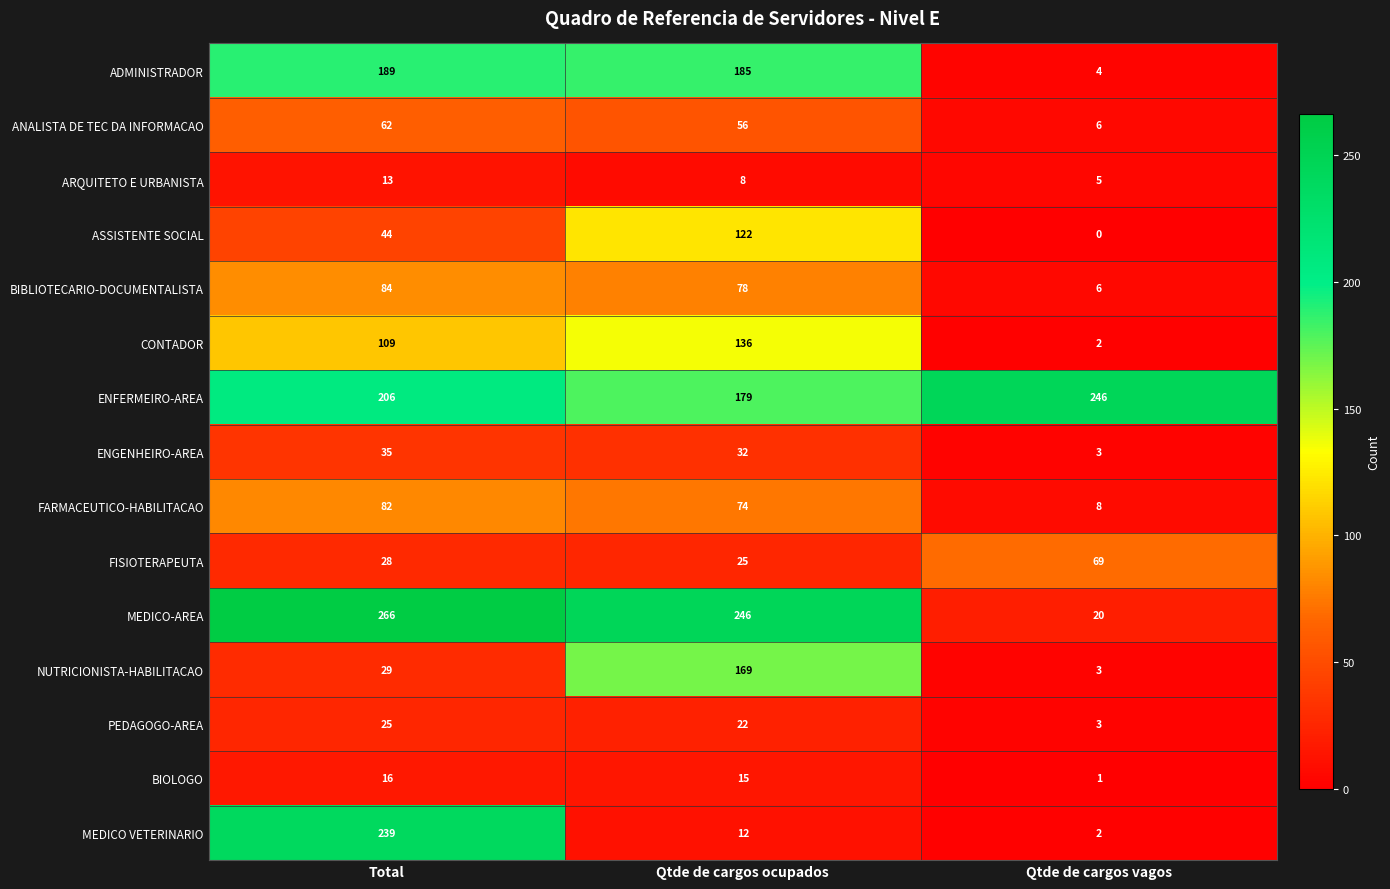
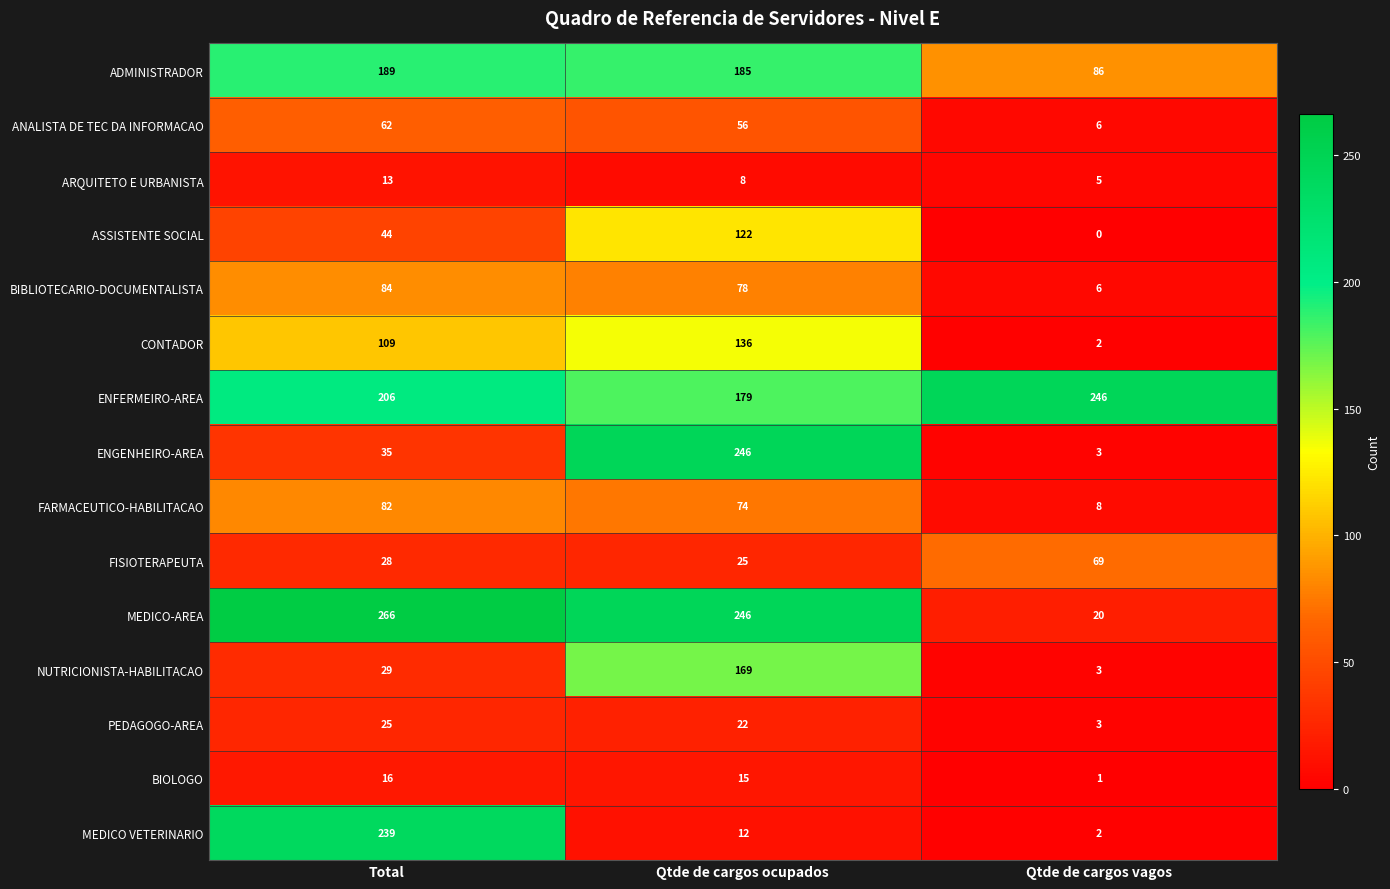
ADMINISTRADOR, Qtde de cargos vagos: 4 -> 86
ENGENHEIRO-AREA, Qtde de cargos ocupados: 32 -> 246
